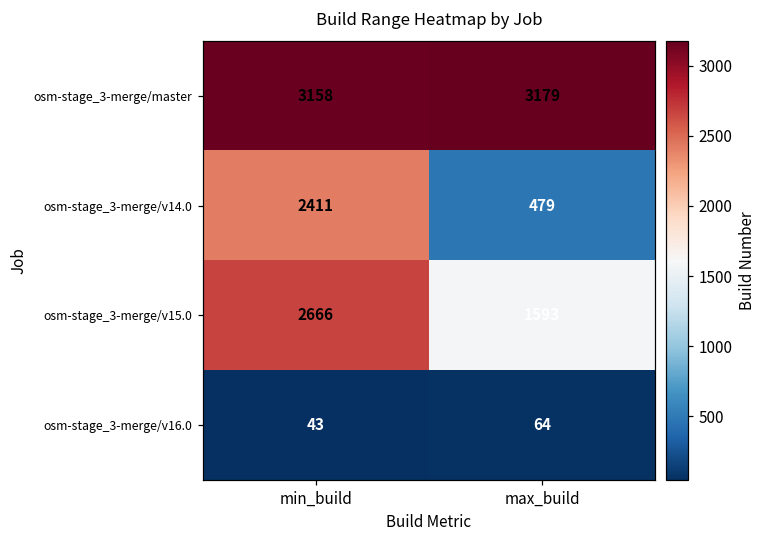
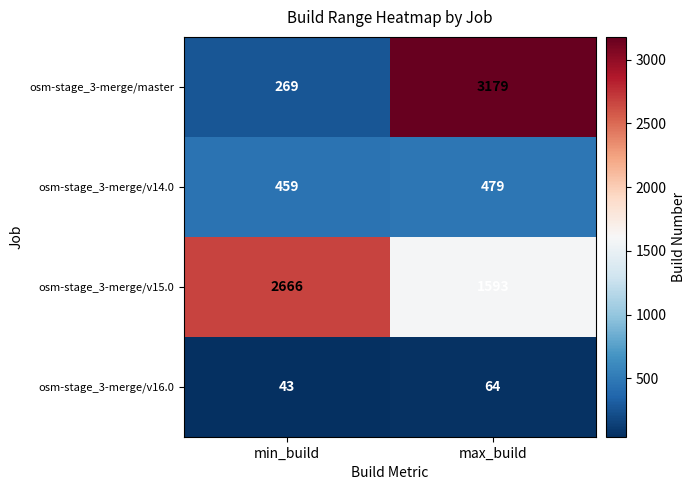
osm-stage_3-merge/master, min_build: 3158 -> 269
osm-stage_3-merge/v14.0, min_build: 2411 -> 459
